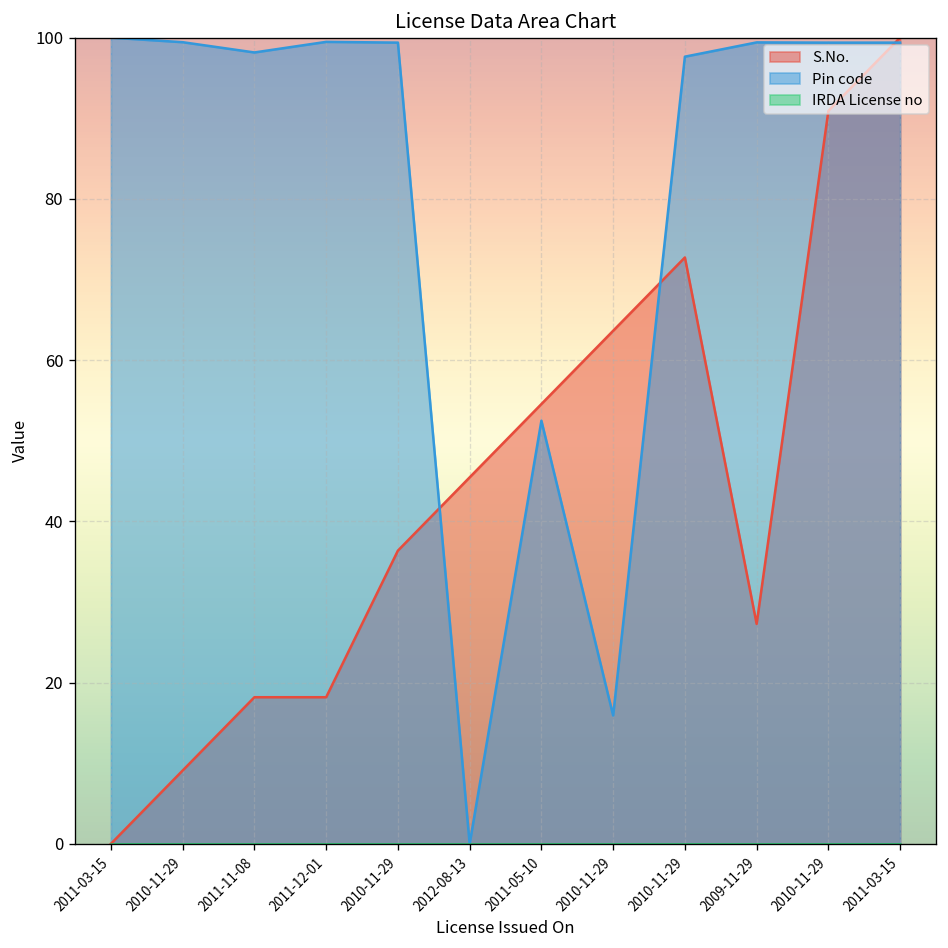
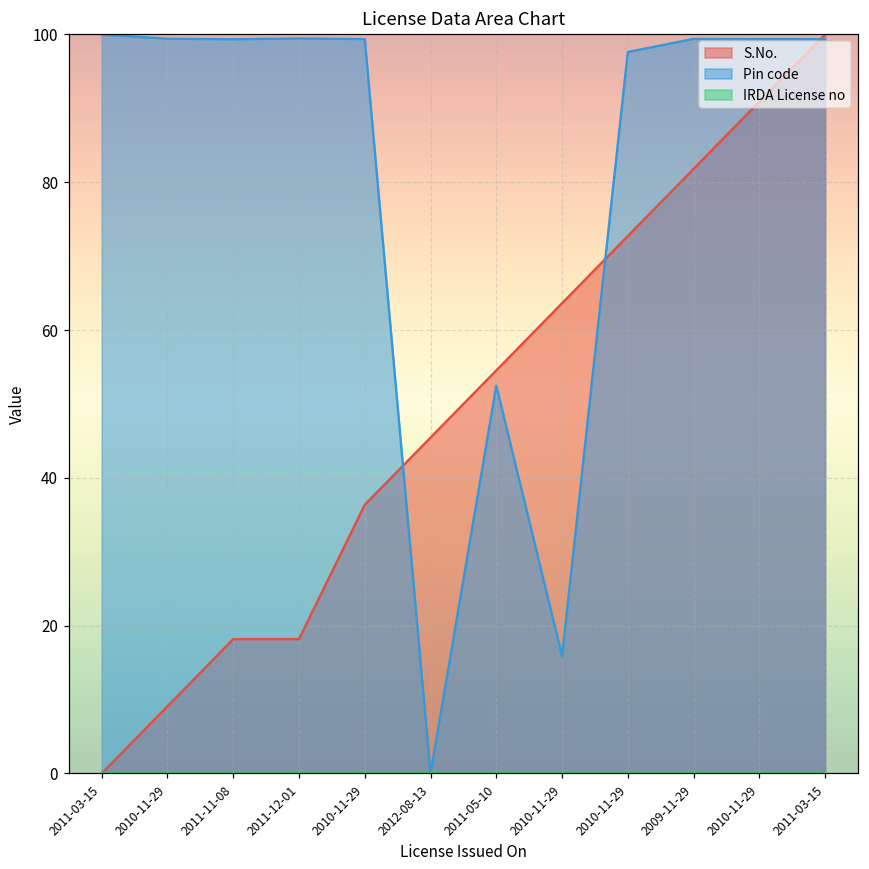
Pin code, 2011-11-08: 98 -> 99
S.No., 2009-11-29: 27 -> 82
